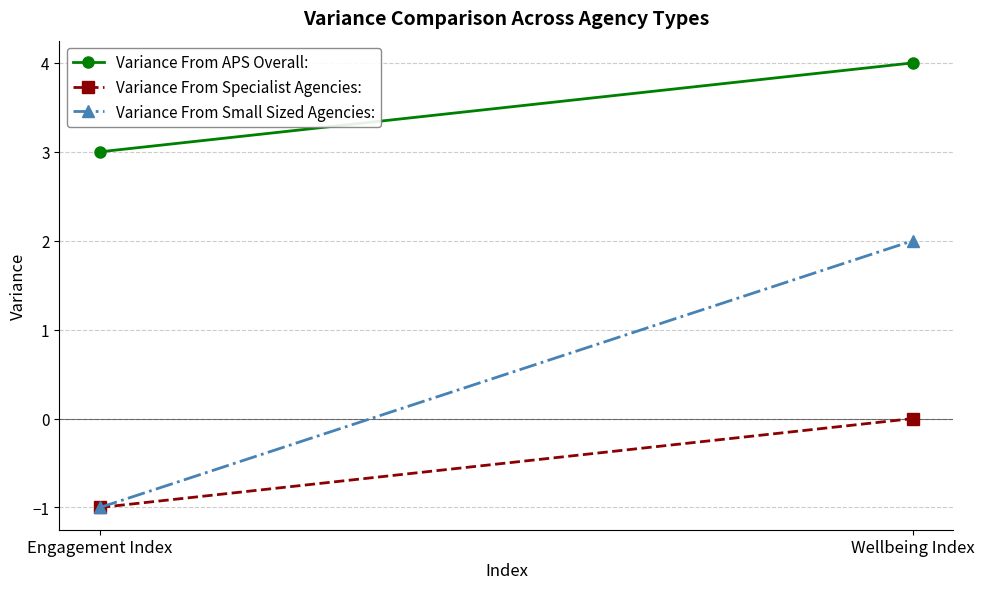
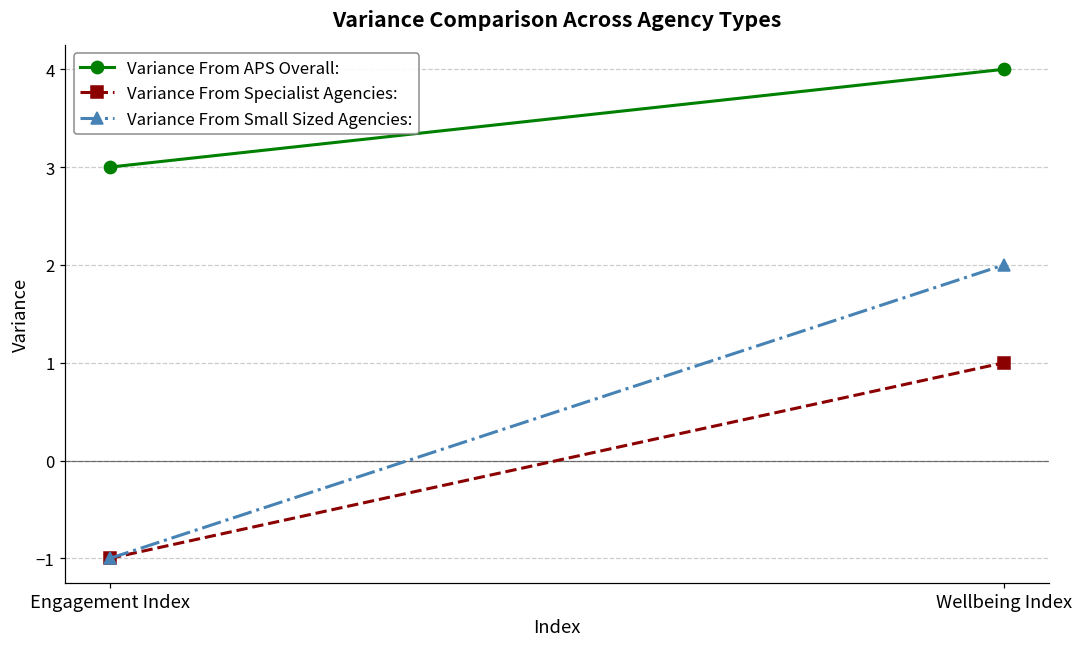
Variance From Specialist Agencies:, Wellbeing Index: 0 -> 1
